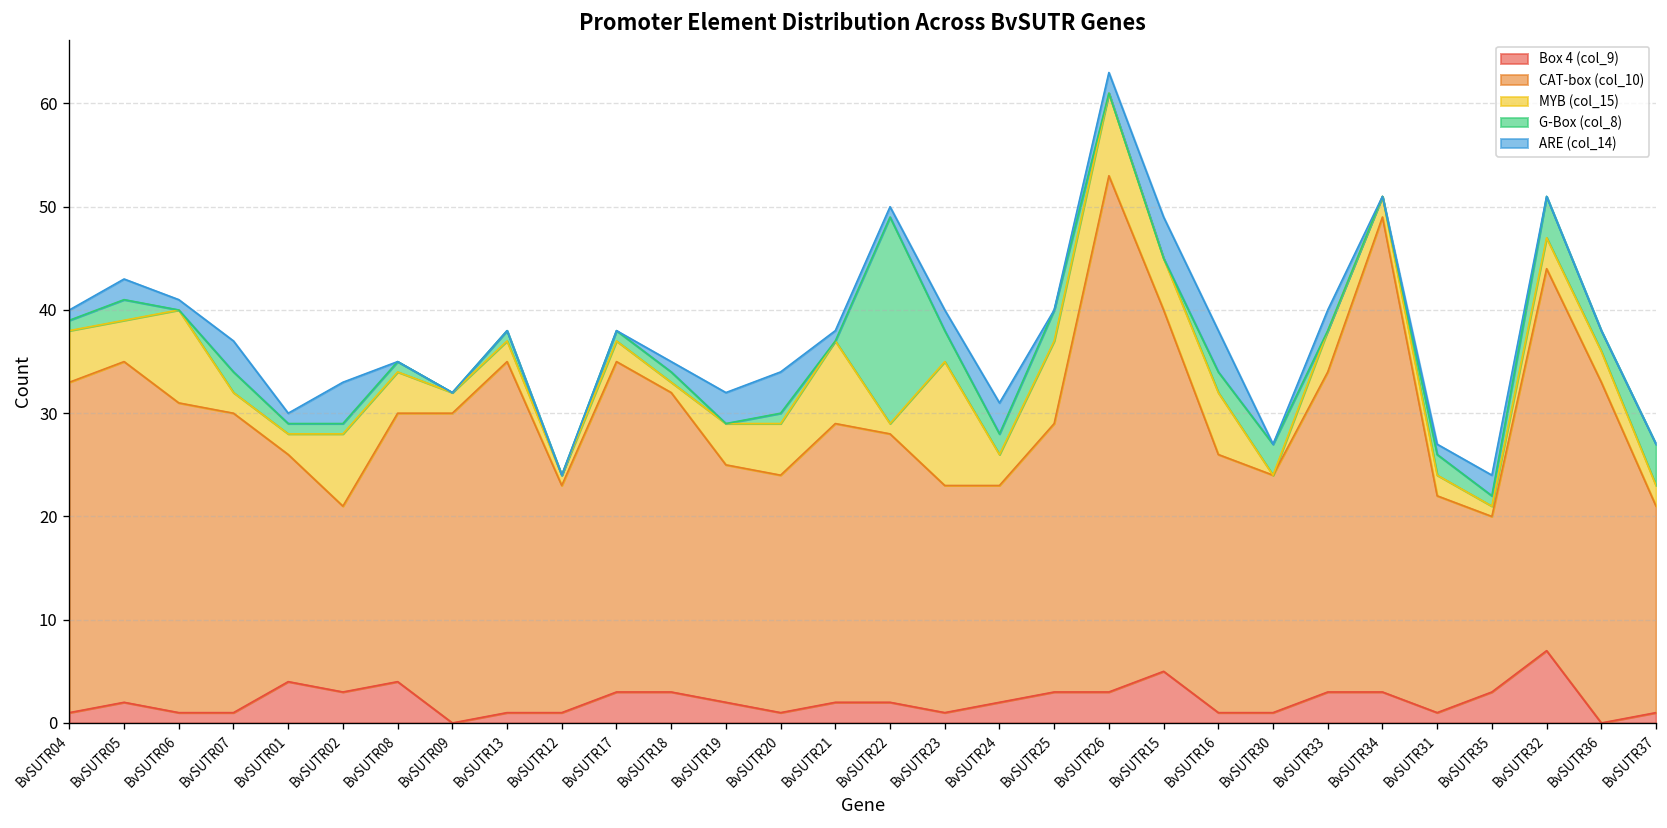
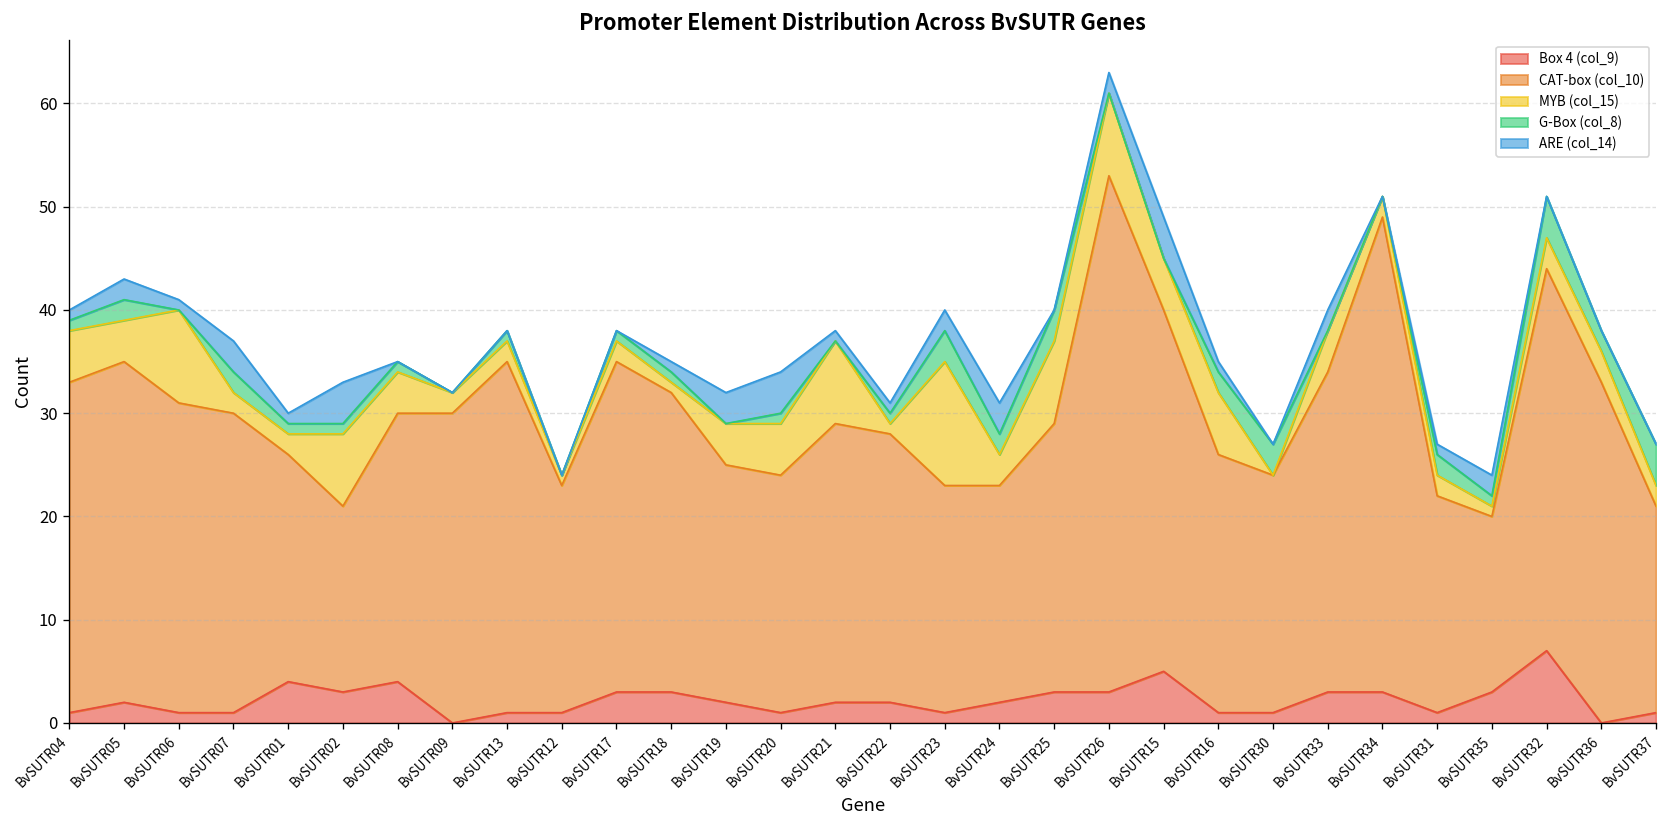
G-Box (col_8), BvSUTR22: 20 -> 1
ARE (col_14), BvSUTR16: 4 -> 1
